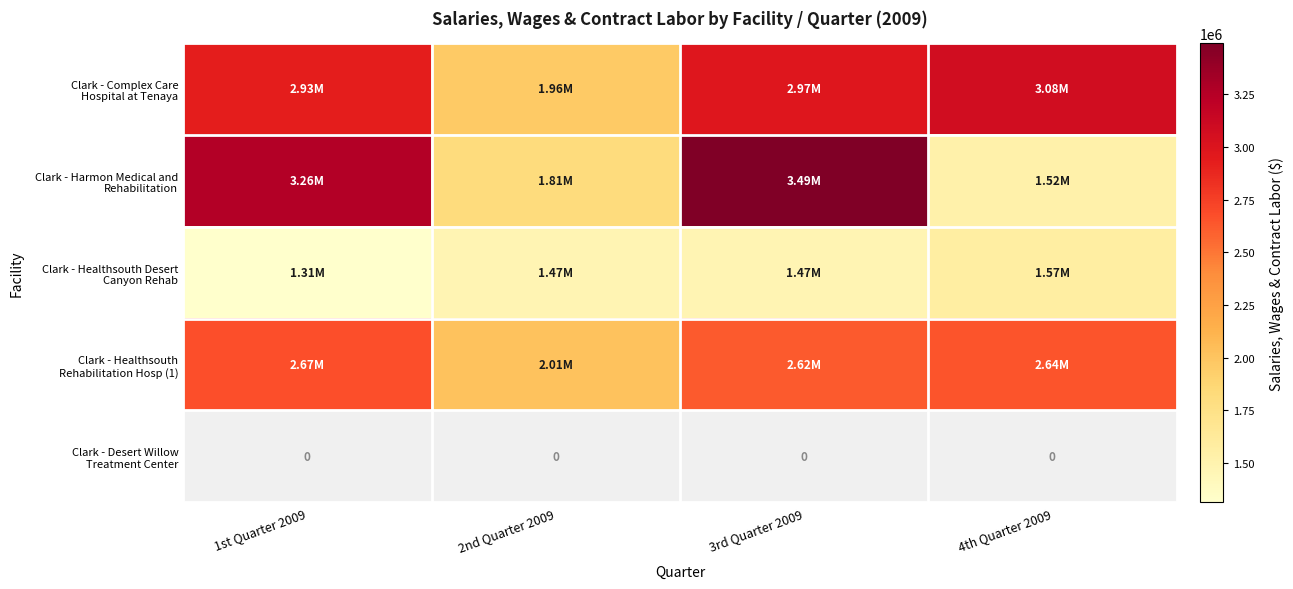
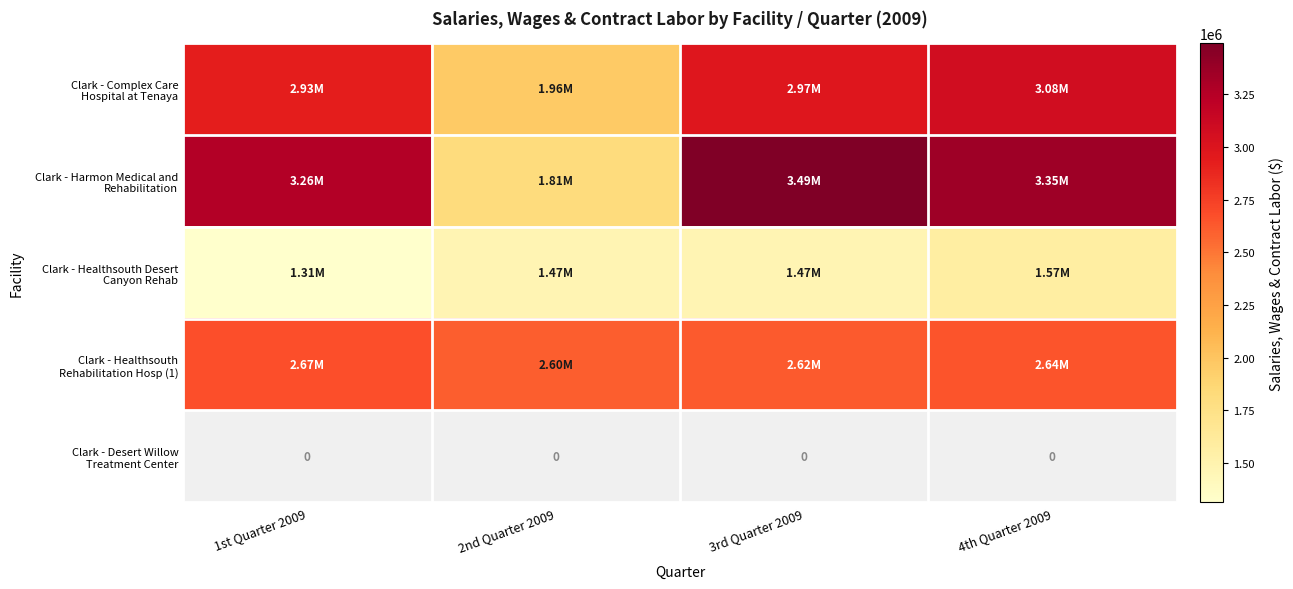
Clark - Harmon Medical and Rehabilitation, 4th Quarter 2009: 1.52M -> 3.35M
Clark - Healthsouth Rehabilitation Hosp (1), 2nd Quarter 2009: 2.01M -> 2.60M
